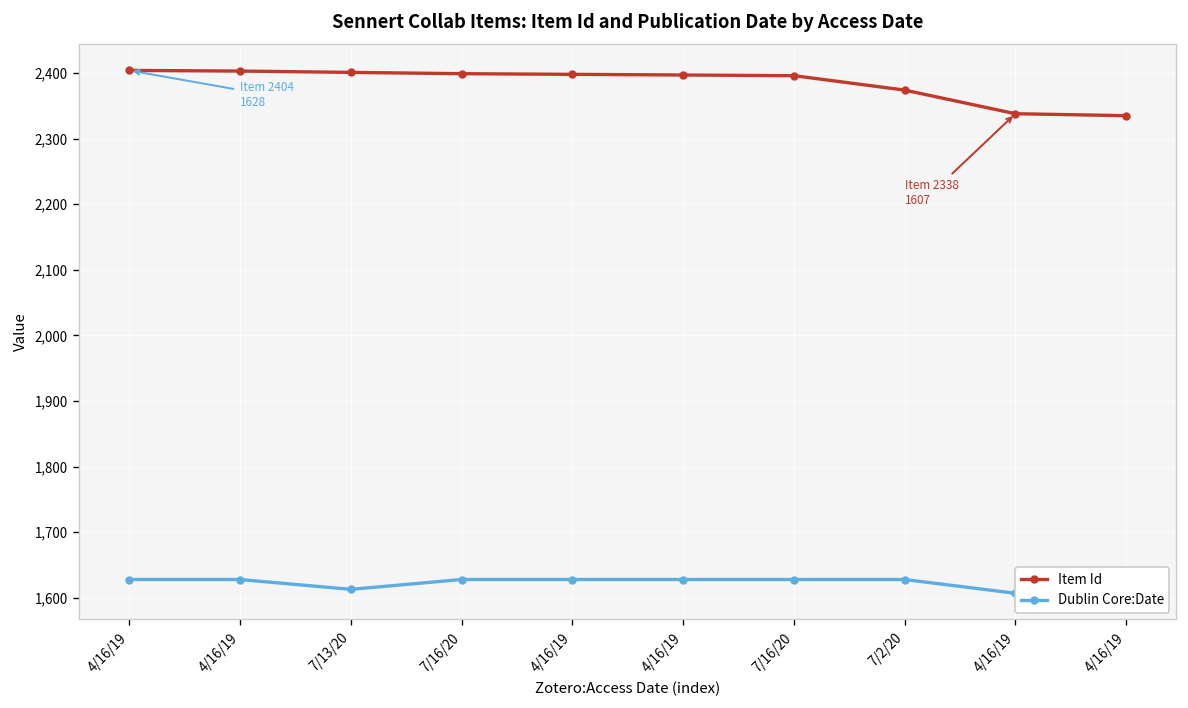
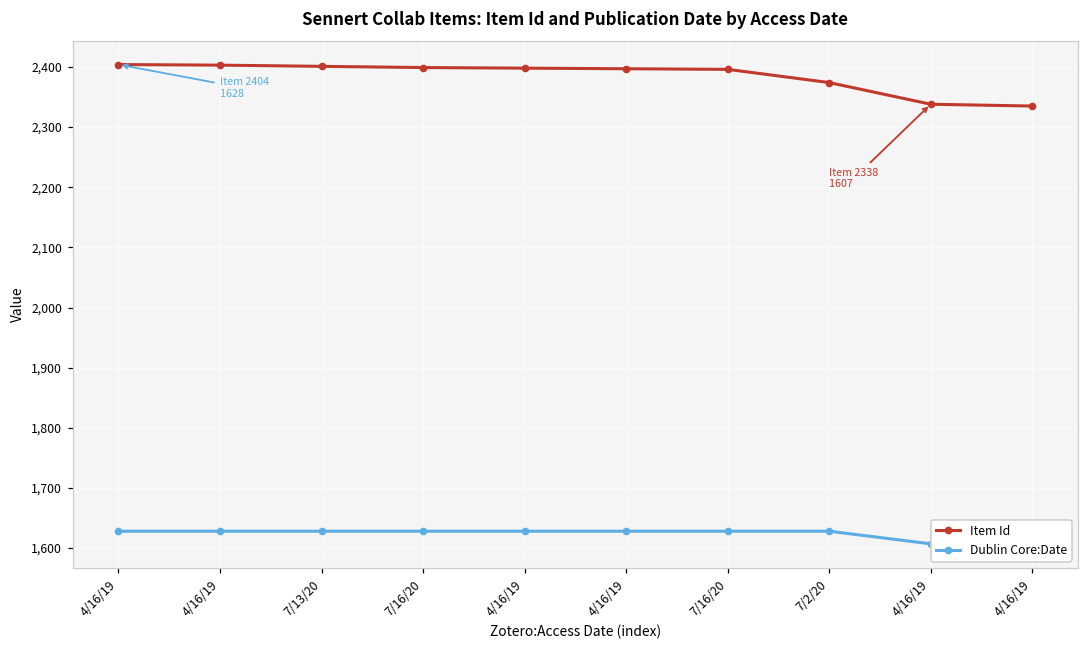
Dublin Core:Date, 7/13/20: 1,610 -> 1,630
